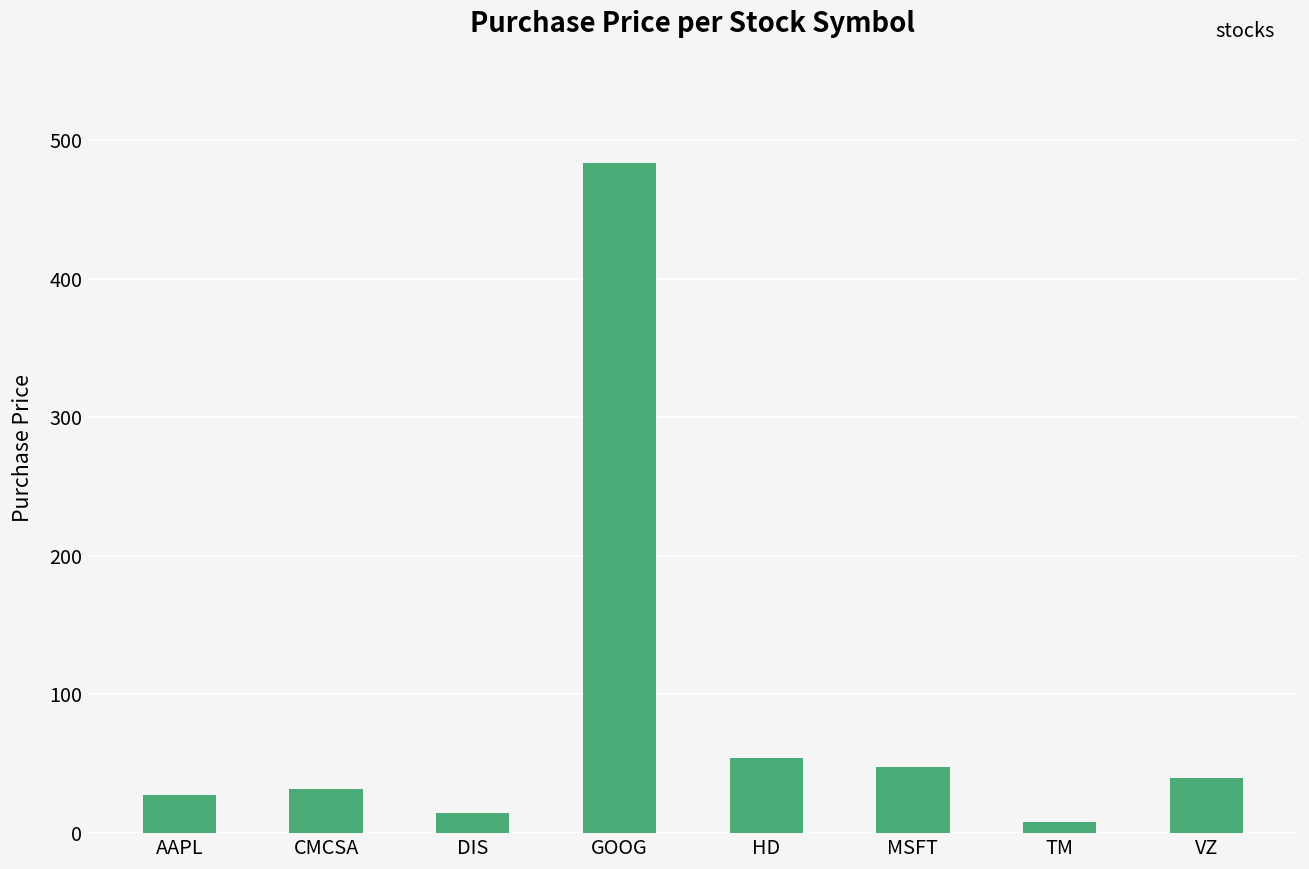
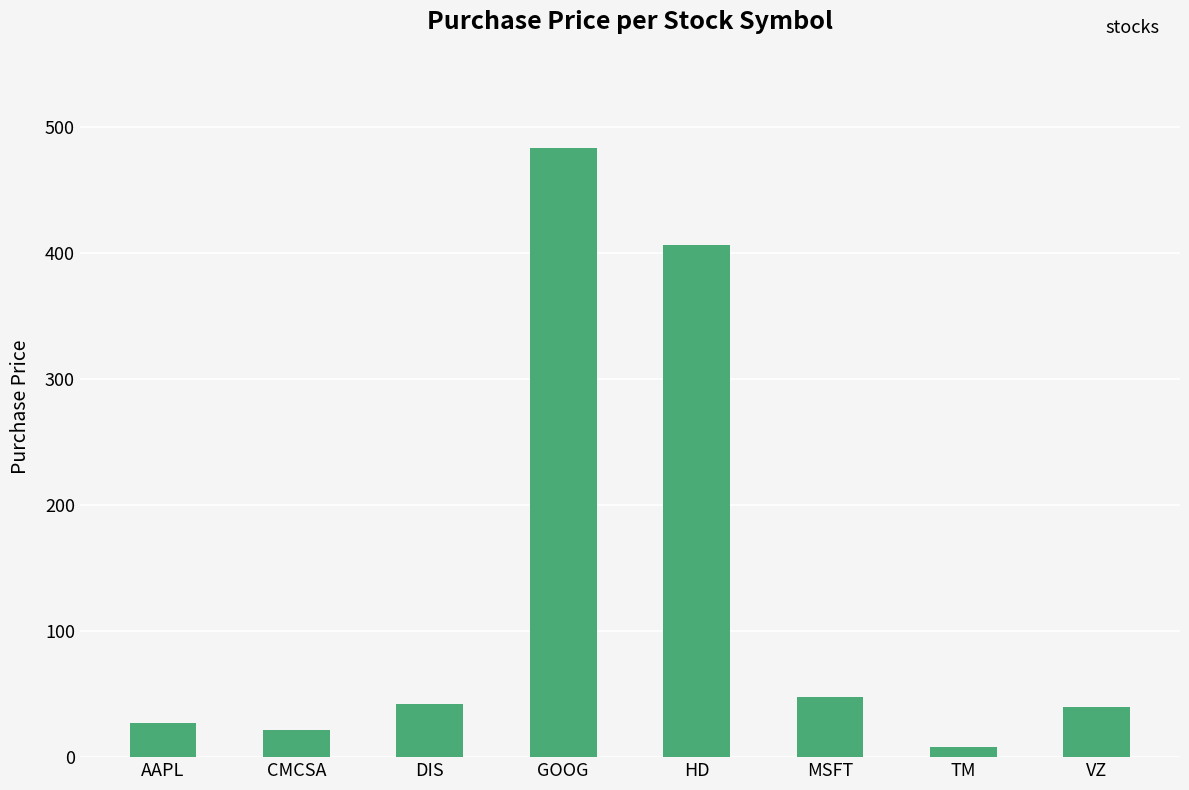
CMCSA: 32 -> 22
DIS: 14 -> 42
HD: 54 -> 407
